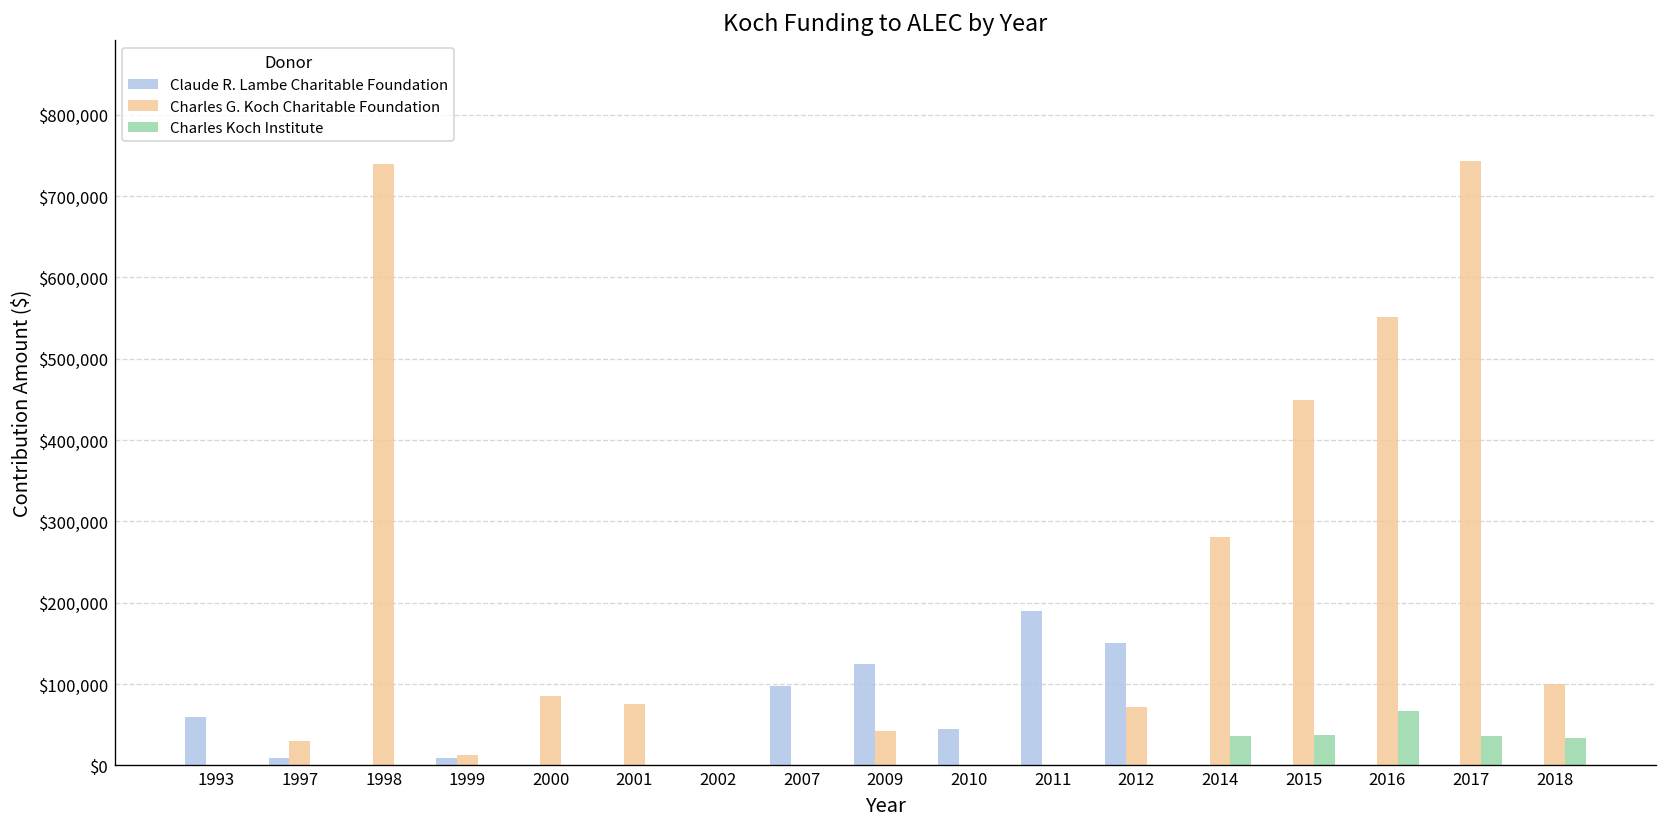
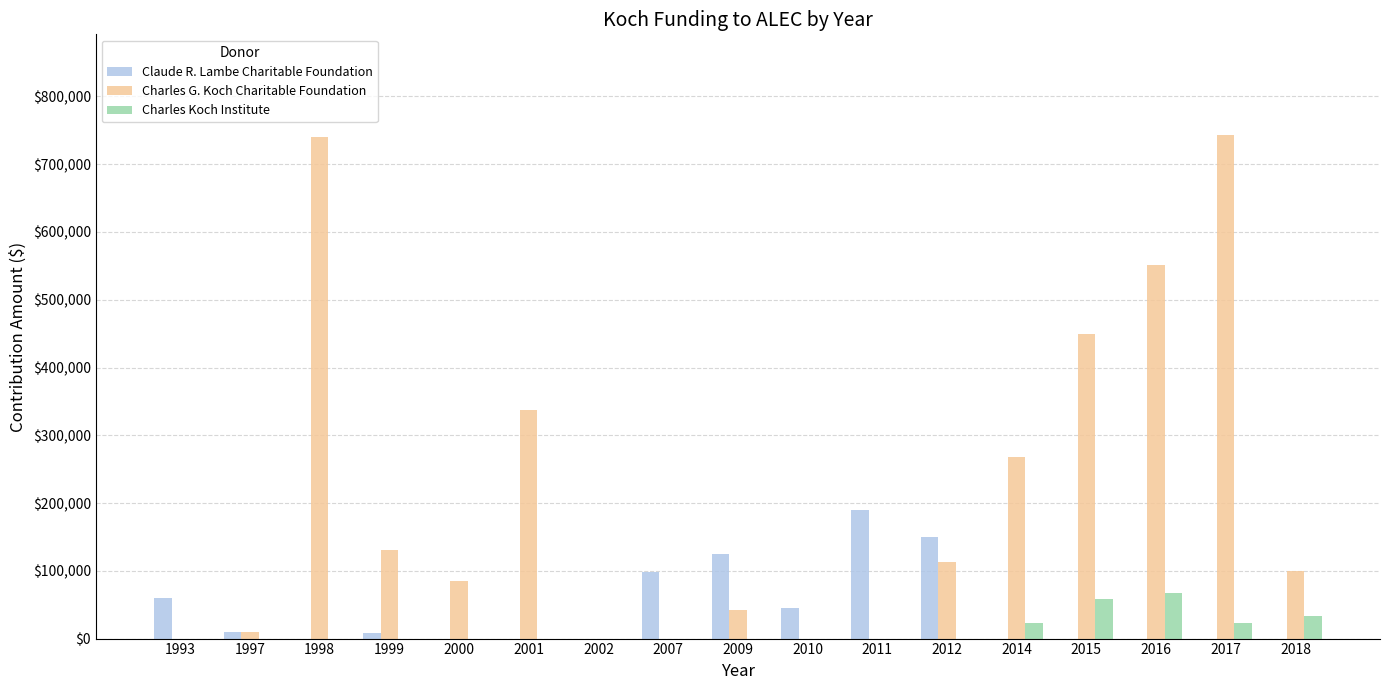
Charles G. Koch Charitable Foundation, 1997: $30,000 -> $10,000
Charles G. Koch Charitable Foundation, 1999: $10,000 -> $130,000
Charles G. Koch Charitable Foundation, 2001: $80,000 -> $340,000
Charles G. Koch Charitable Foundation, 2012: $70,000 -> $110,000
Charles G. Koch Charitable Foundation, 2014: $280,000 -> $270,000
Charles Koch Institute, 2014: $40,000 -> $20,000
Charles Koch Institute, 2015: $40,000 -> $60,000
Charles Koch Institute, 2017: $40,000 -> $20,000
